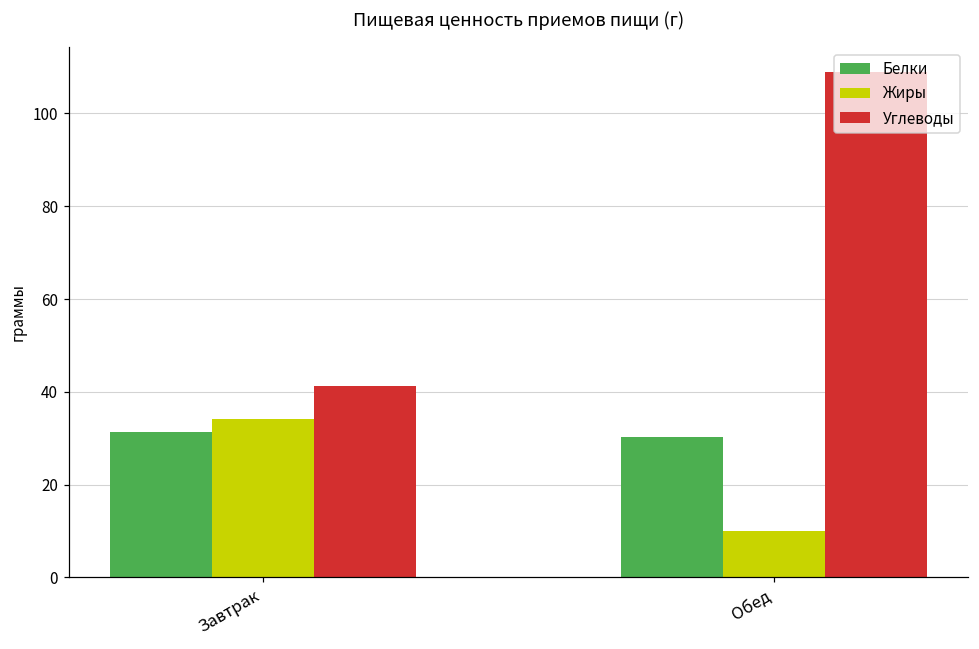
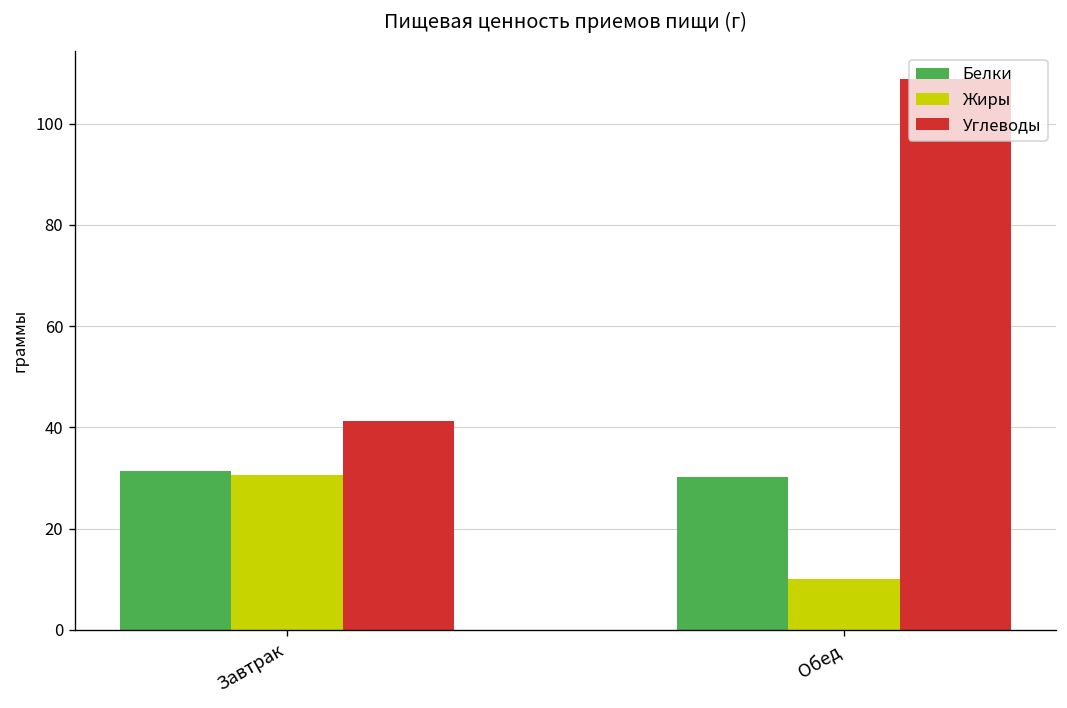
Жиры, Завтрак: 34 -> 31
